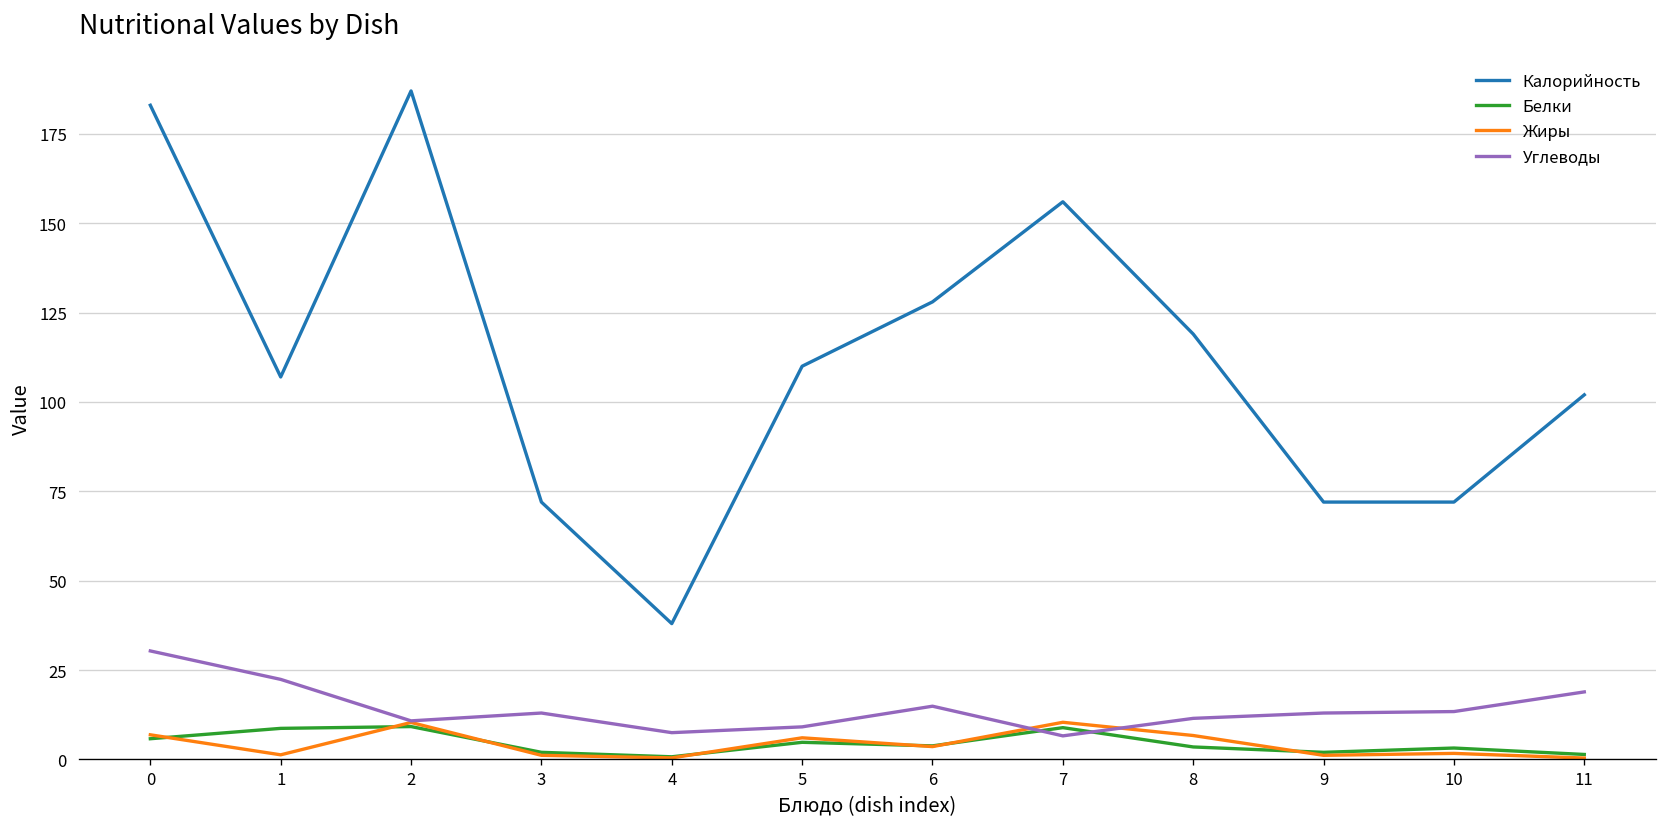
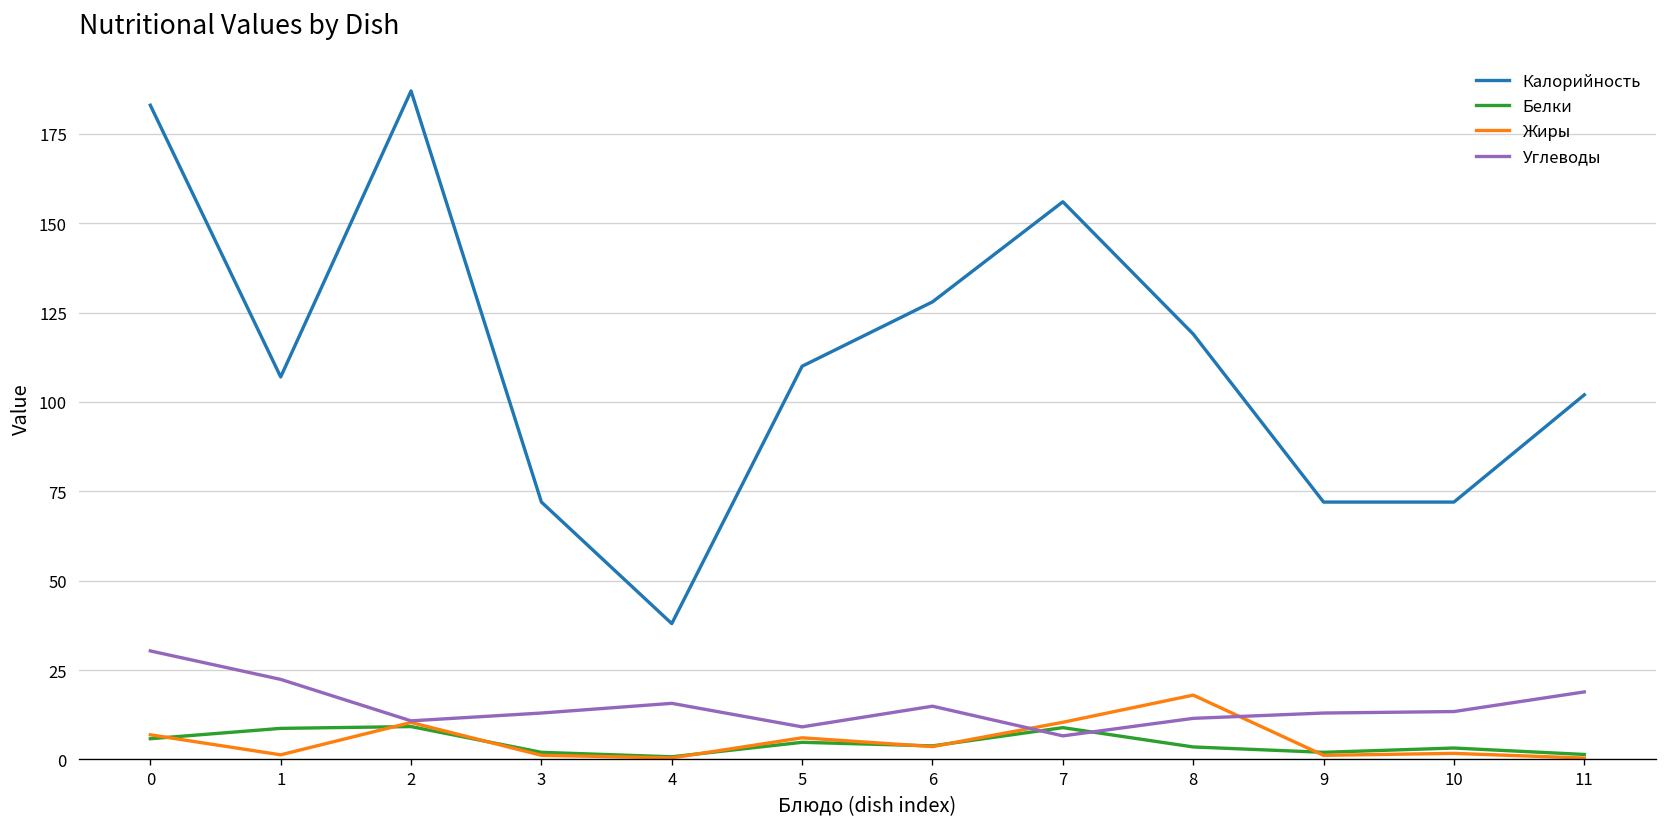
Углеводы, 4: 8 -> 16
Жиры, 8: 7 -> 18
